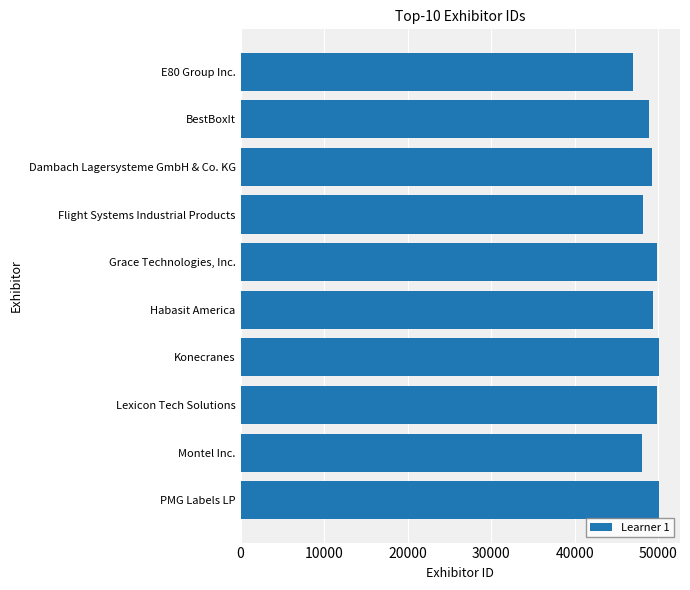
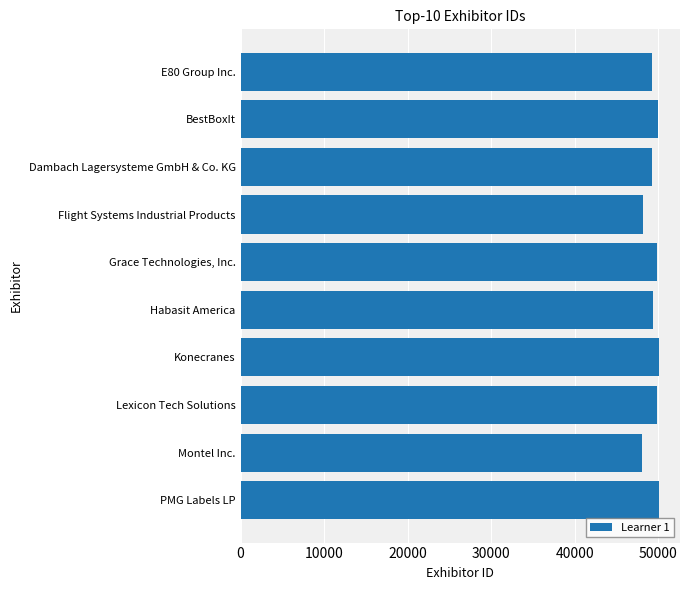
E80 Group Inc.: 47000 -> 49000
BestBoxIt: 49000 -> 50000
